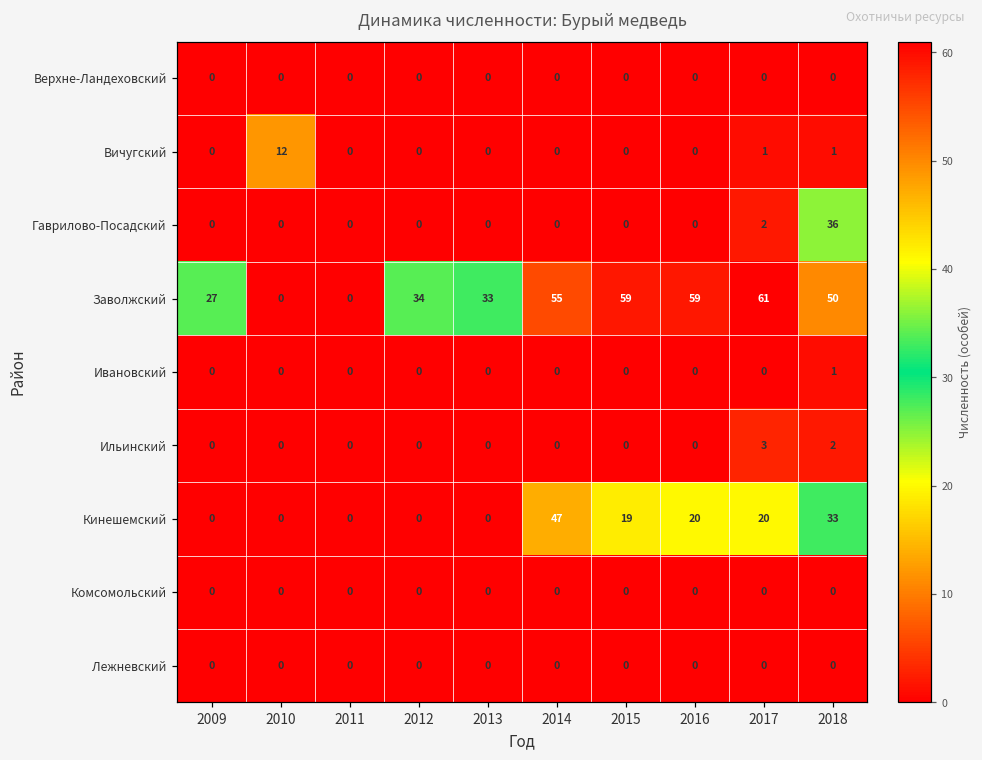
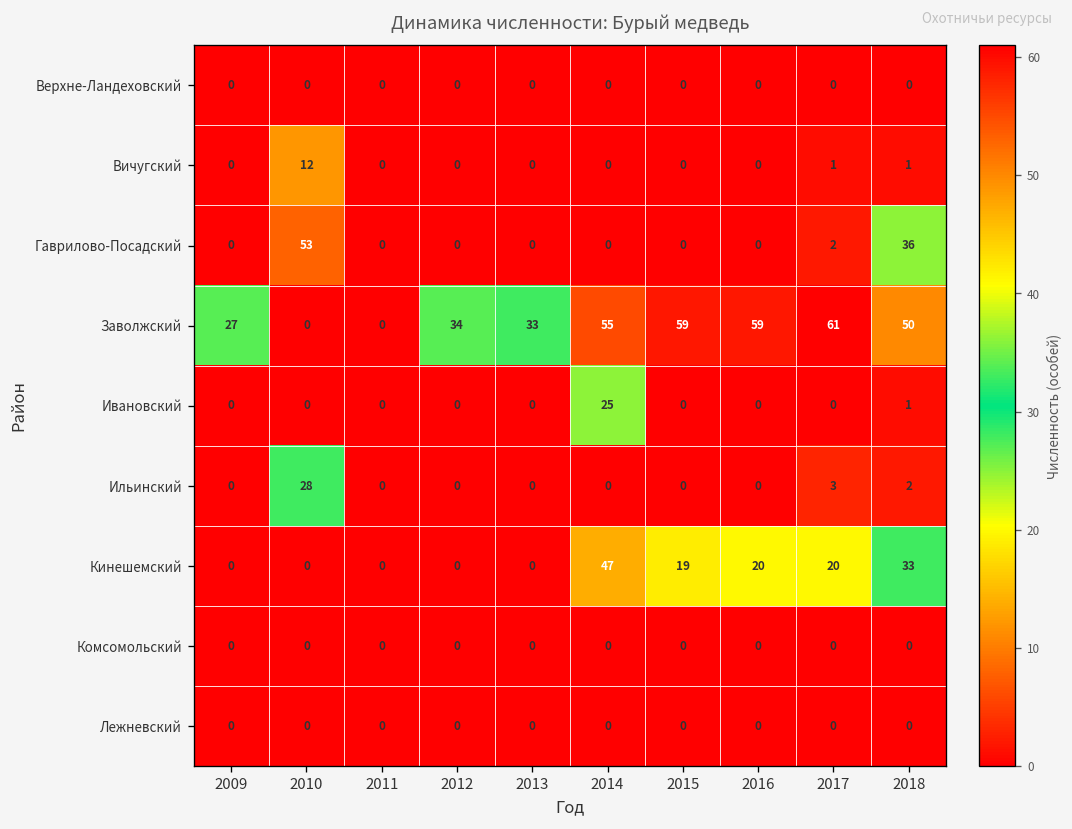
Гаврилово-Посадский, 2010: 0 -> 53
Ивановский, 2014: 0 -> 25
Ильинский, 2010: 0 -> 28
